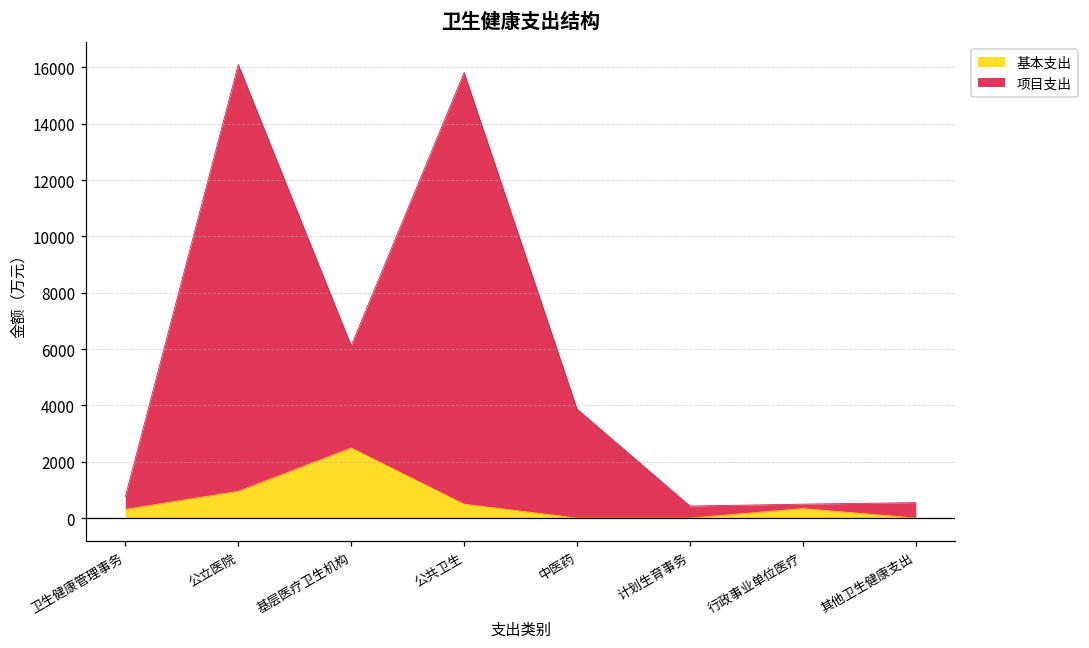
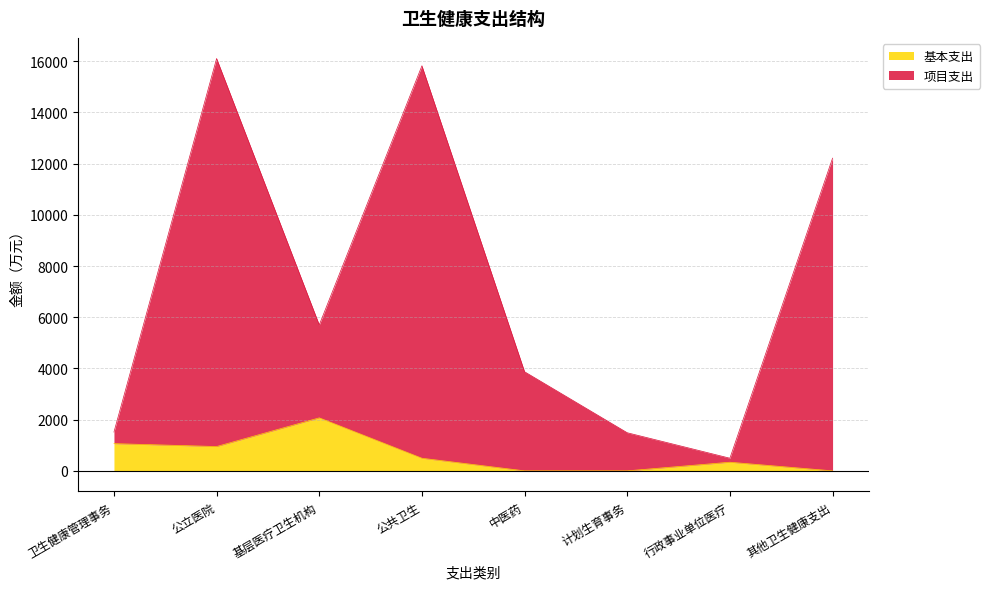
基本支出, 卫生健康管理事务: 300 -> 1100
基本支出, 基层医疗卫生机构: 2500 -> 2100
项目支出, 计划生育事务: 400 -> 1500
项目支出, 其他卫生健康支出: 500 -> 12200
